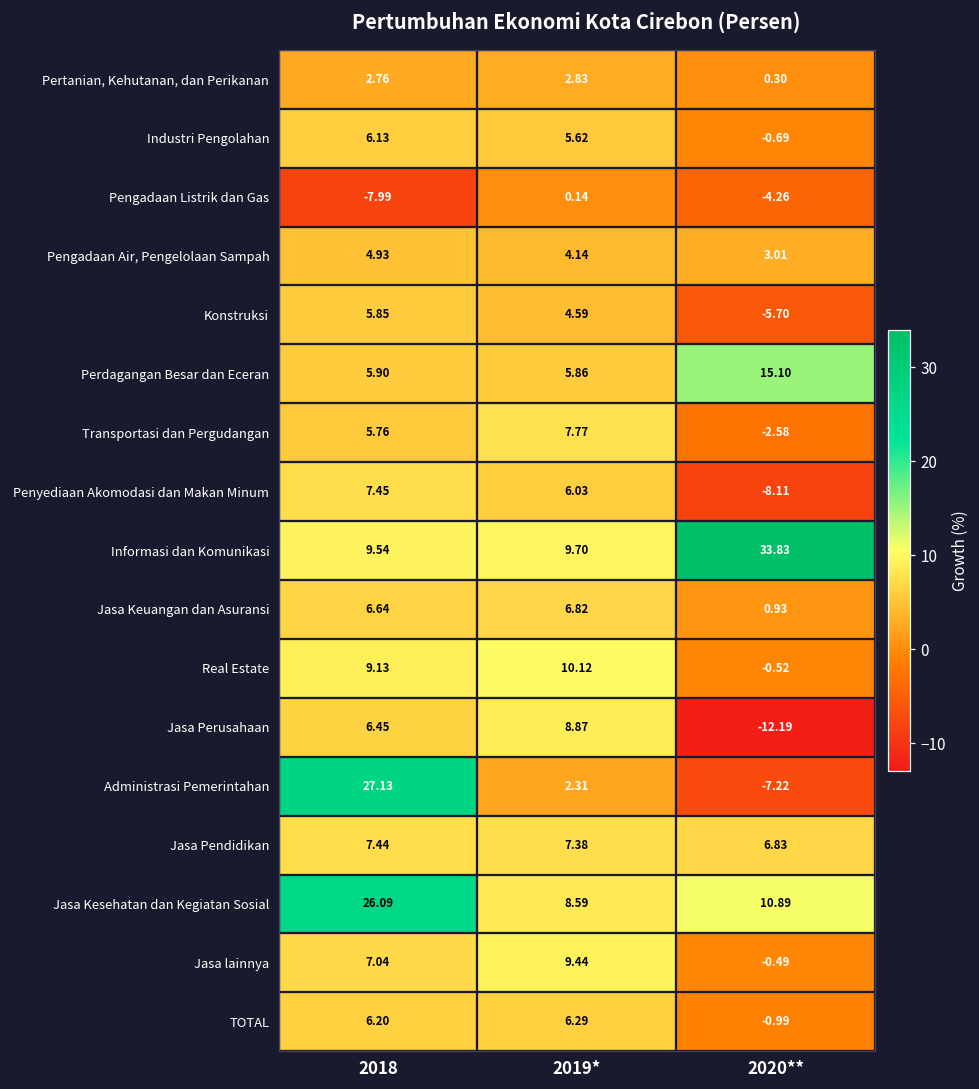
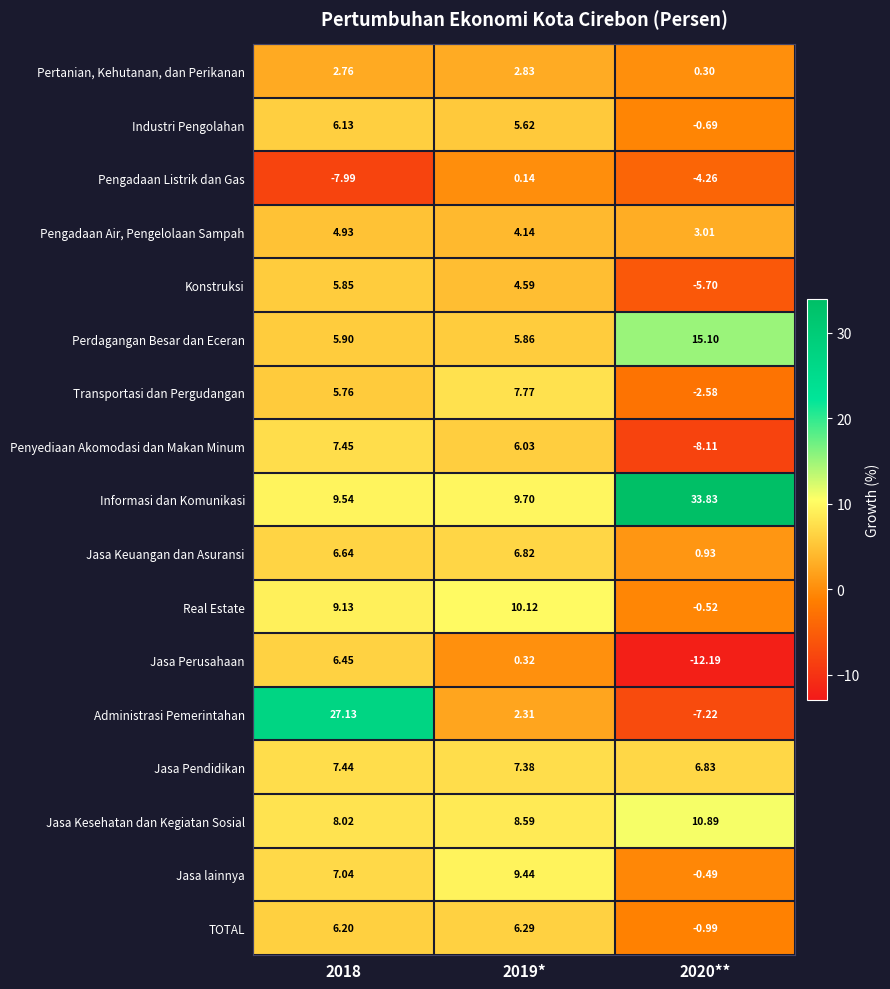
Jasa Perusahaan, 2019*: 8.87 -> 0.32
Jasa Kesehatan dan Kegiatan Sosial, 2018: 26.09 -> 8.02
